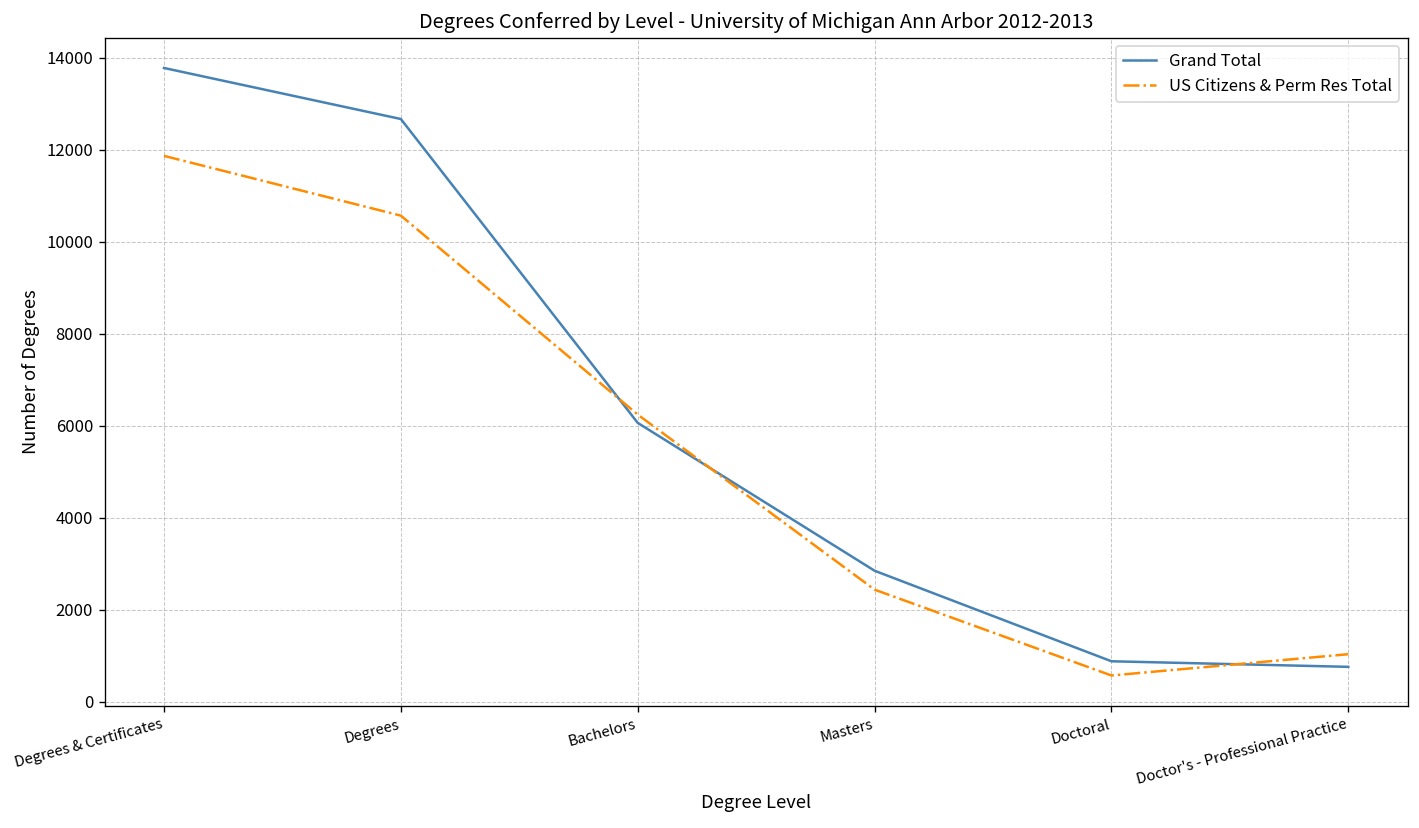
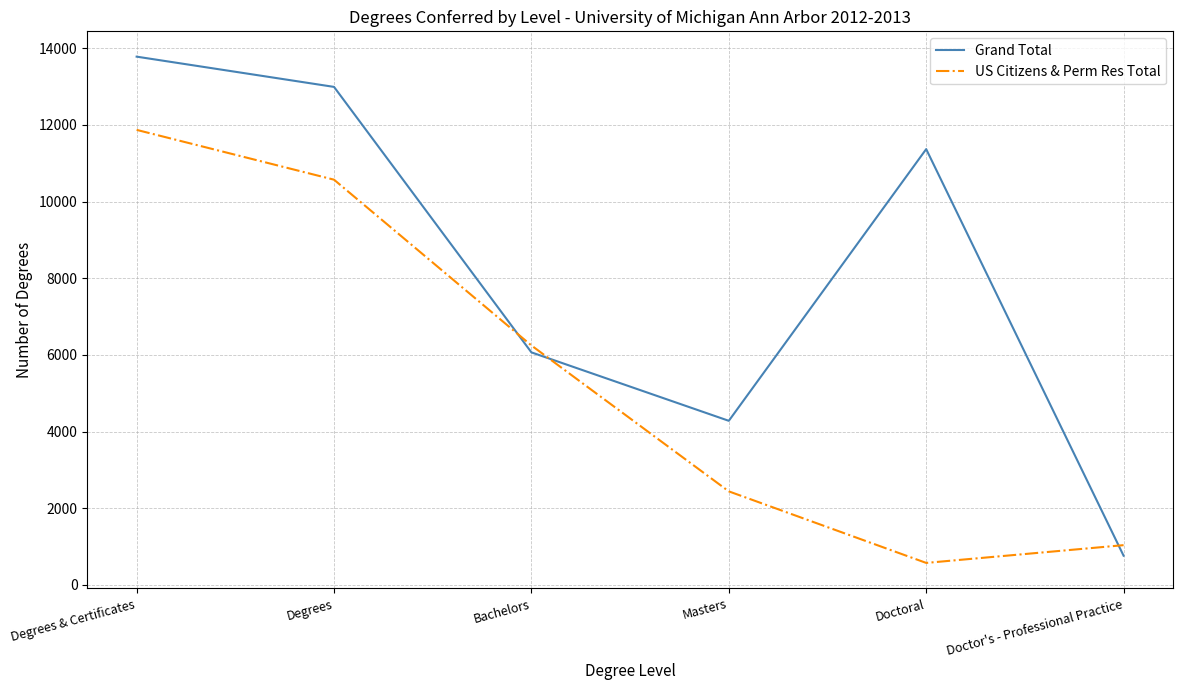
Grand Total, Degrees: 12700 -> 13000
Grand Total, Masters: 2900 -> 4300
Grand Total, Doctoral: 900 -> 11400
